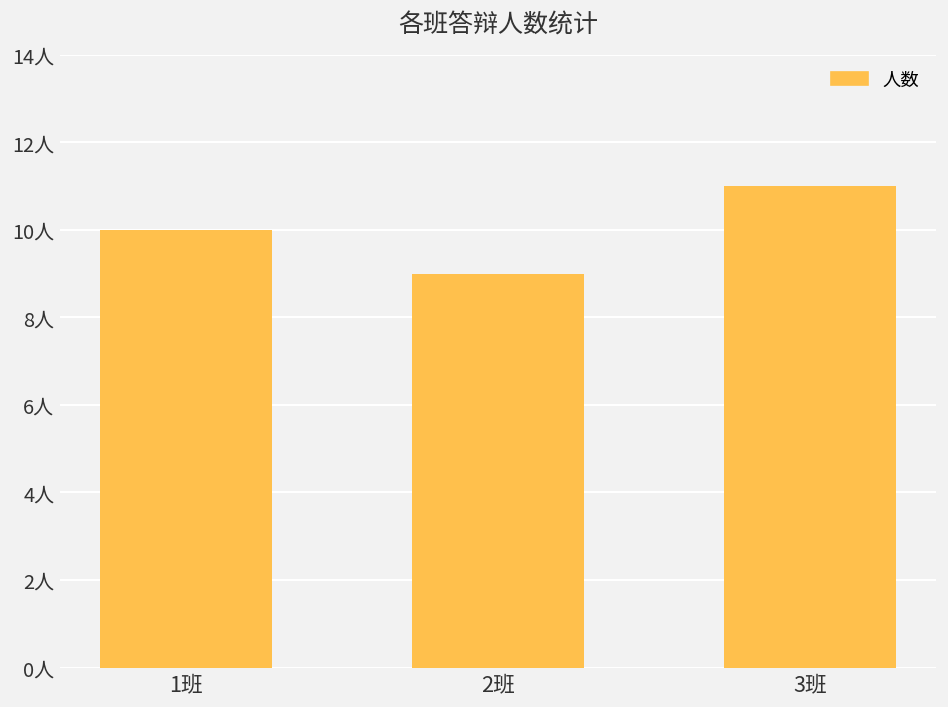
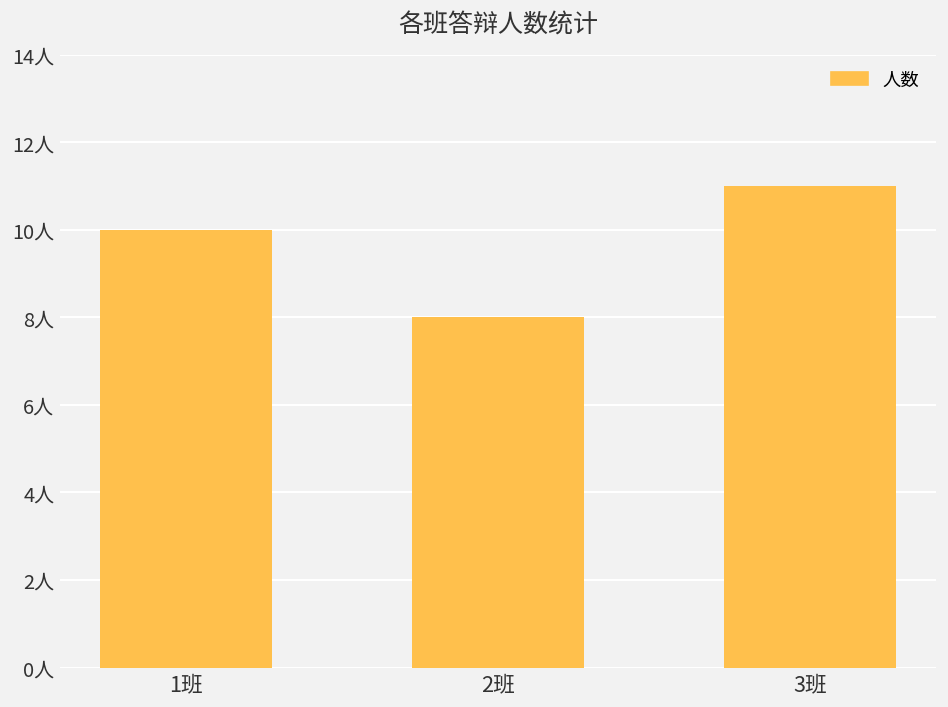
2班: 9人 -> 8人
